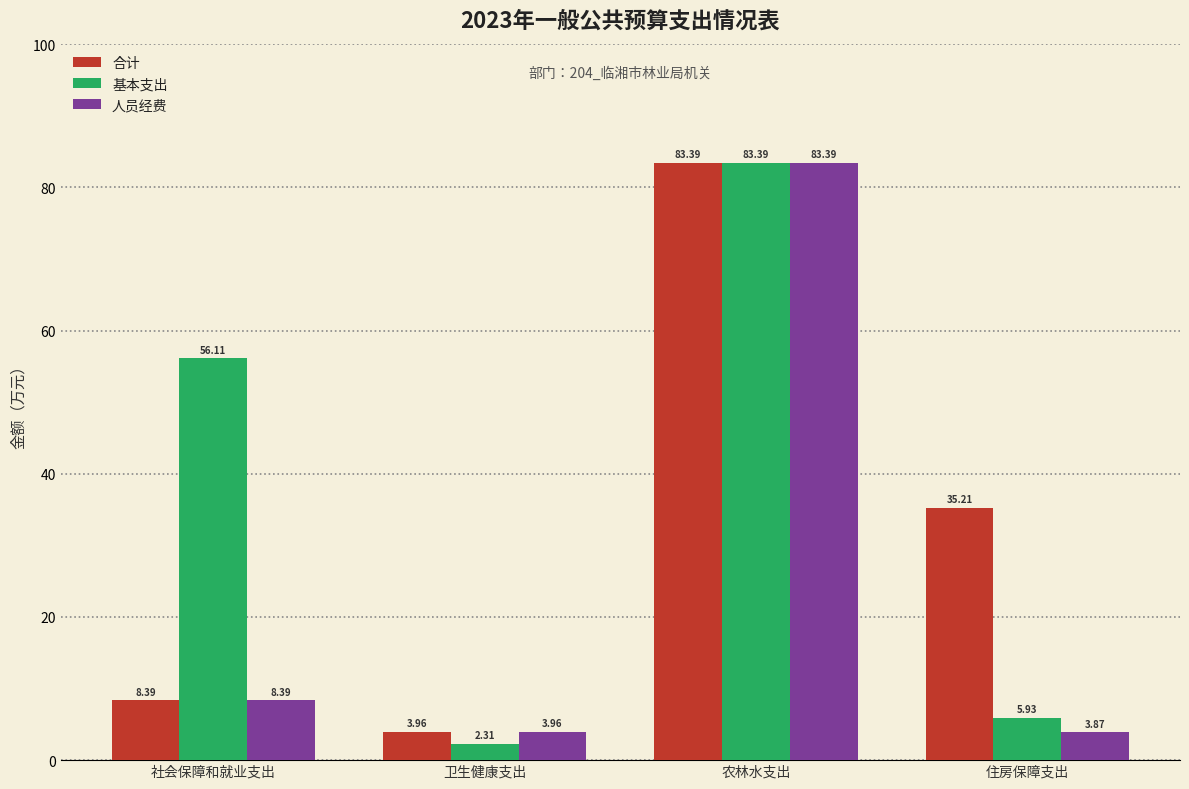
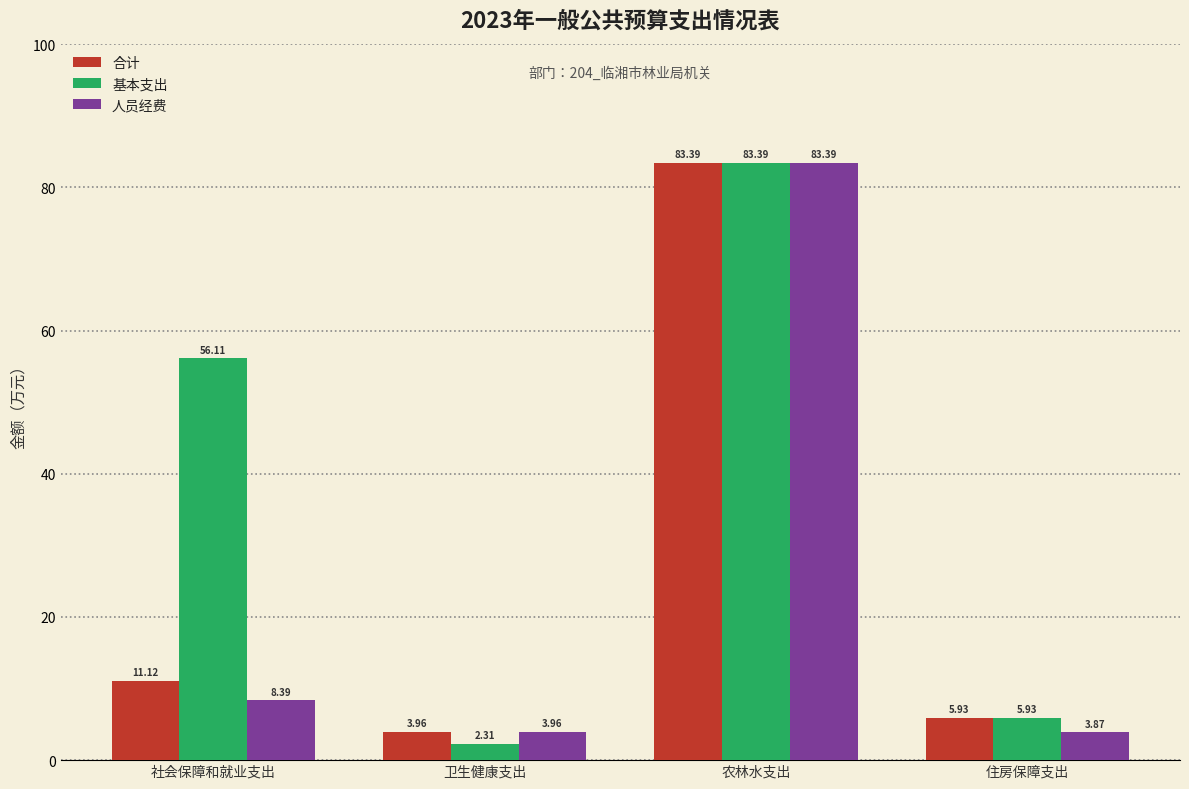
合计, 社会保障和就业支出: 8.39 -> 11.12
合计, 住房保障支出: 35.21 -> 5.93
